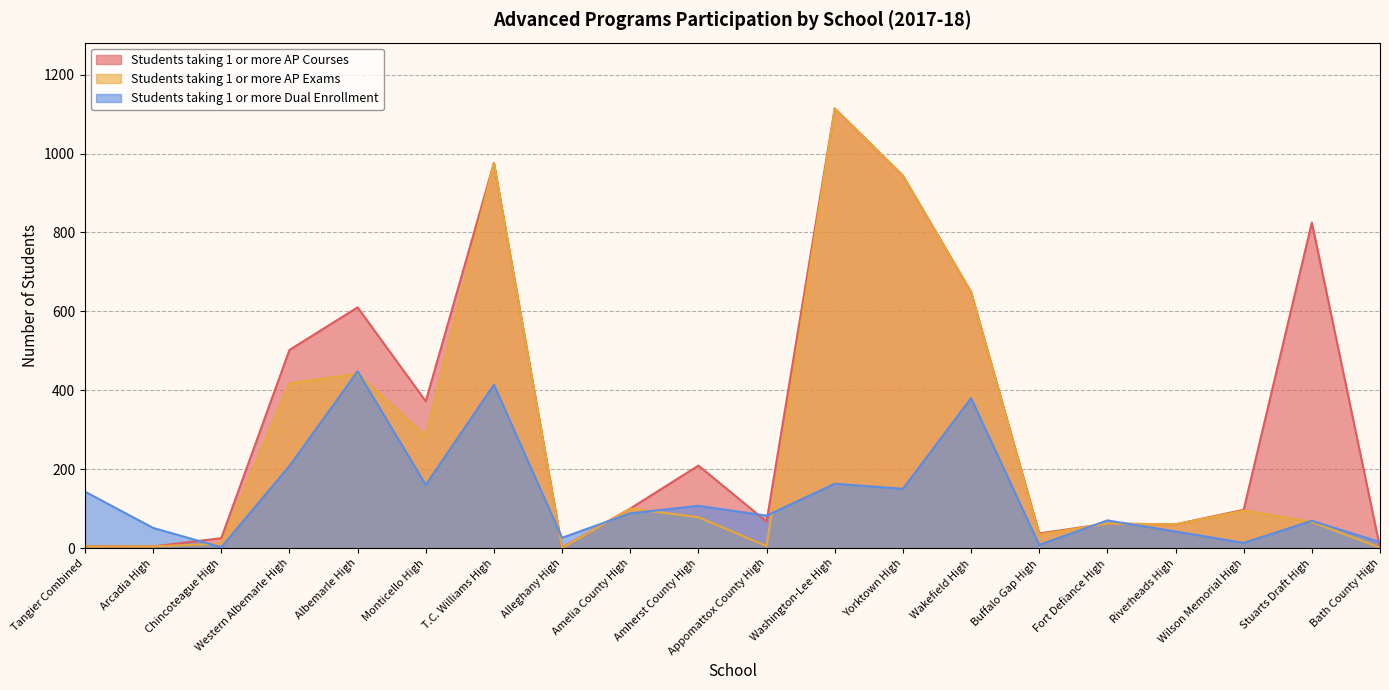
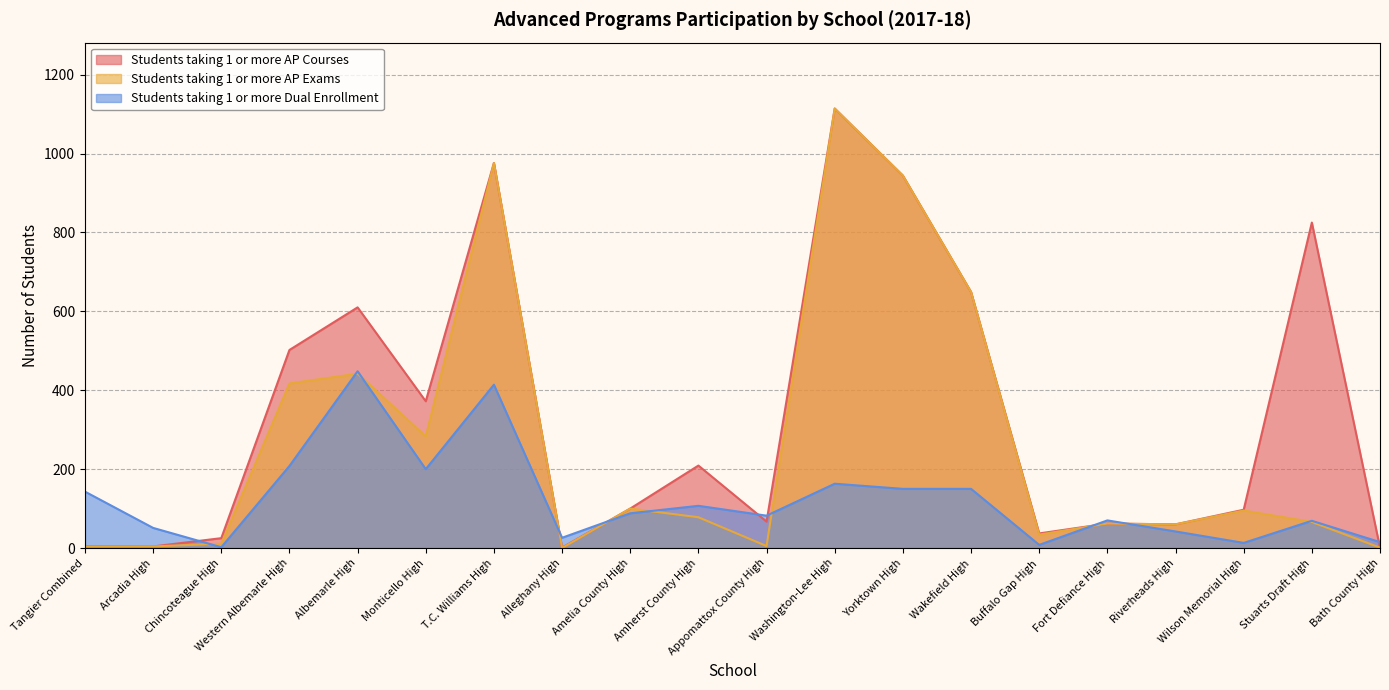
Students taking 1 or more Dual Enrollment, Monticello High: 160 -> 200
Students taking 1 or more Dual Enrollment, Wakefield High: 380 -> 150
